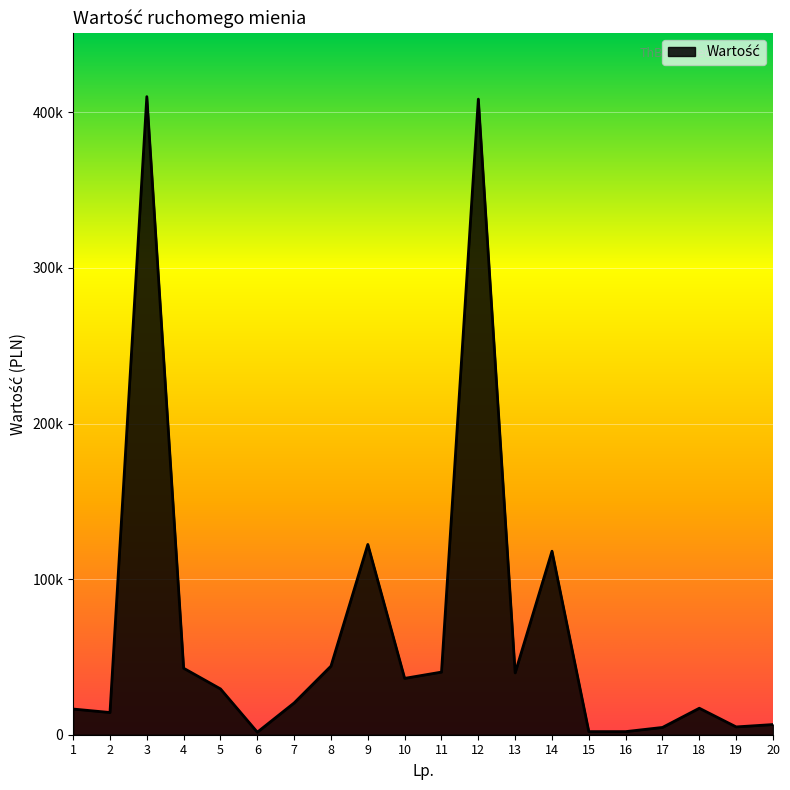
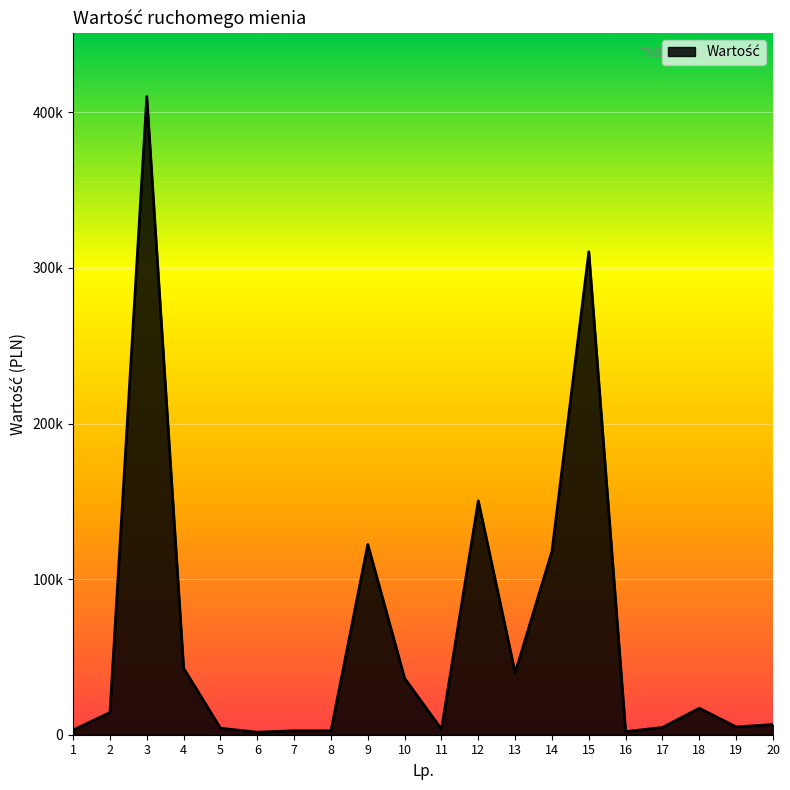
1: 17000 -> 3000
5: 29000 -> 4000
7: 20000 -> 3000
8: 44000 -> 3000
11: 40000 -> 4000
12: 409000 -> 150000
15: 2000 -> 310000
